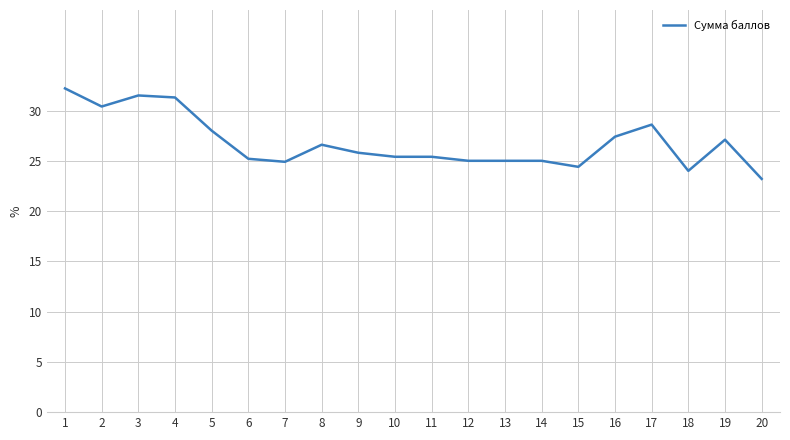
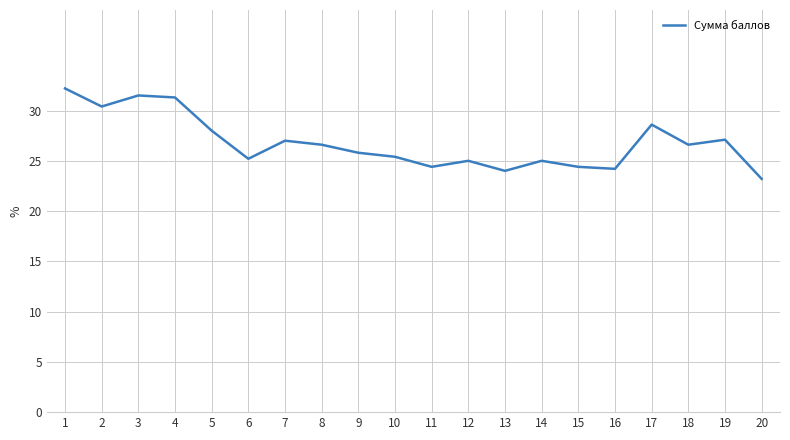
7: 24.9 -> 27.0
11: 25.4 -> 24.4
13: 25 -> 24
16: 27.4 -> 24.2
18: 24.0 -> 26.6
